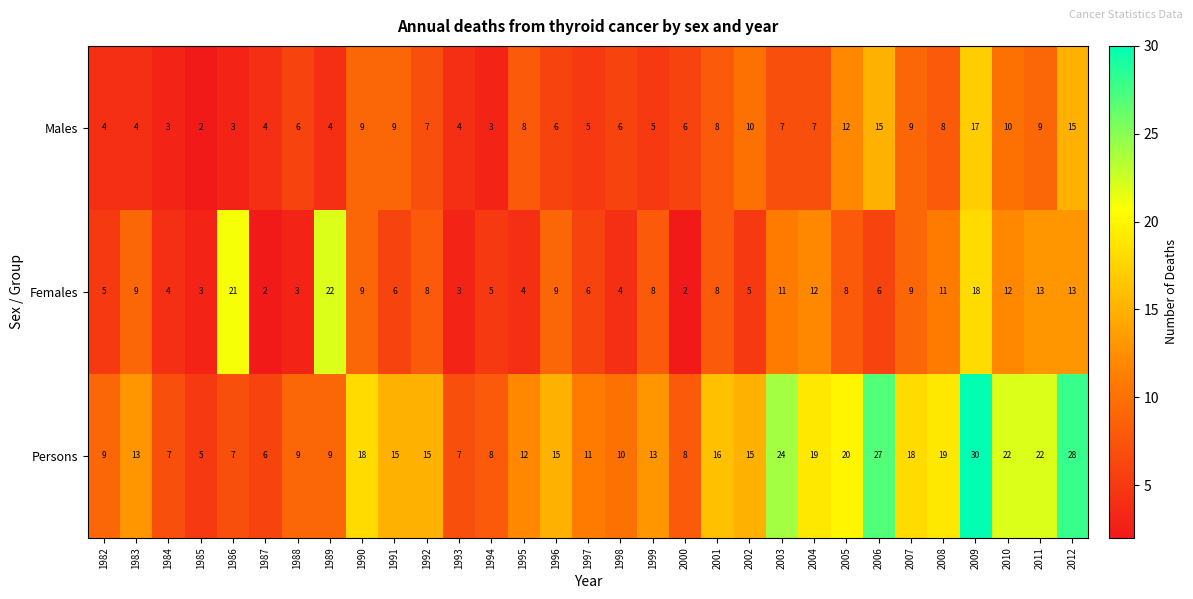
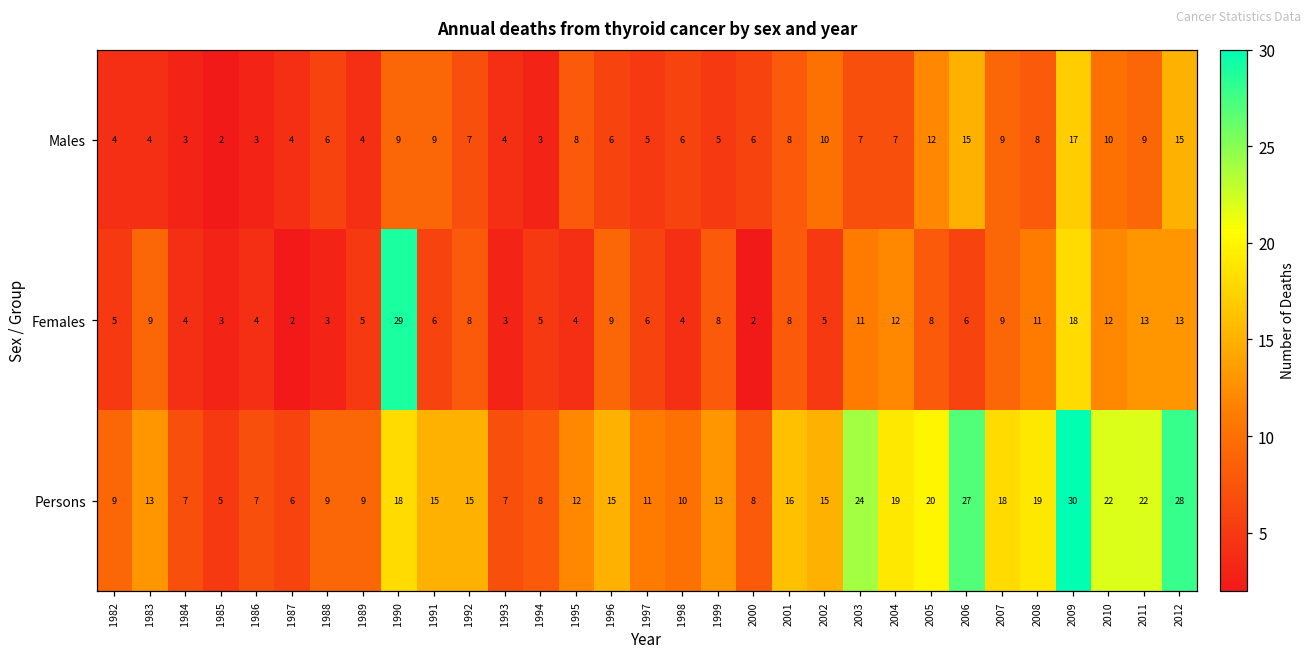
Females, 1986: 21 -> 4
Females, 1989: 22 -> 5
Females, 1990: 9 -> 29
